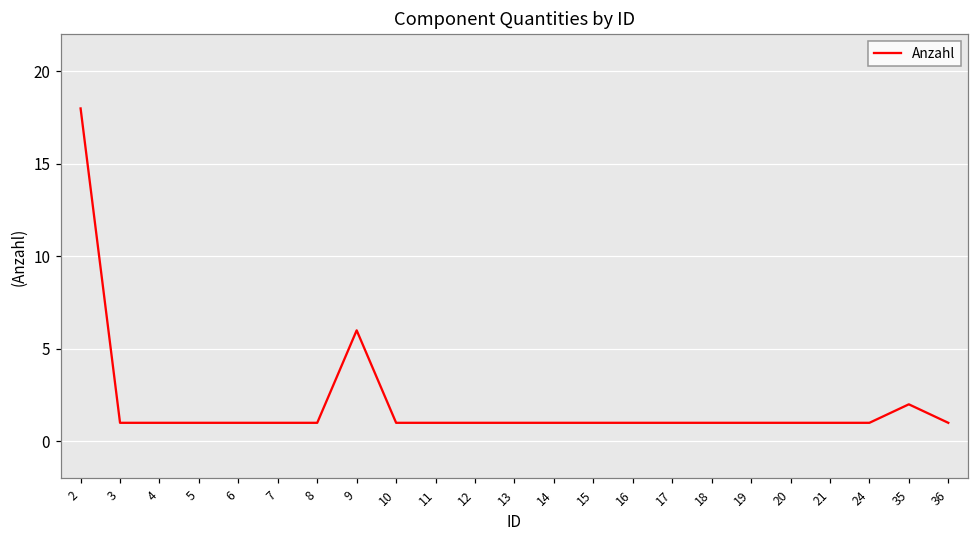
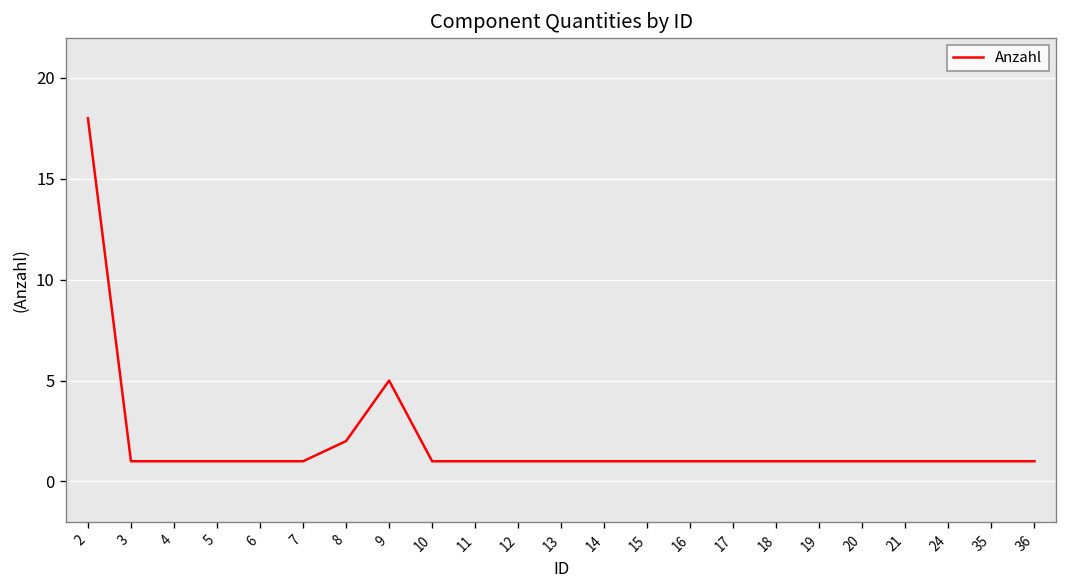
8: 1 -> 2
9: 6 -> 5
35: 2 -> 1
